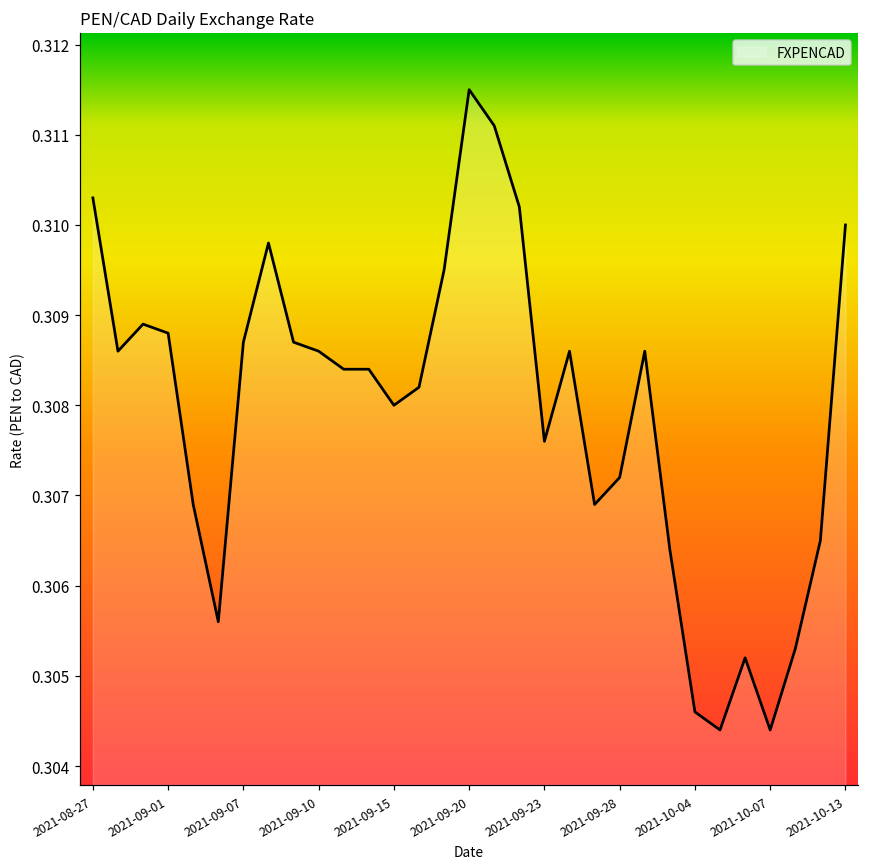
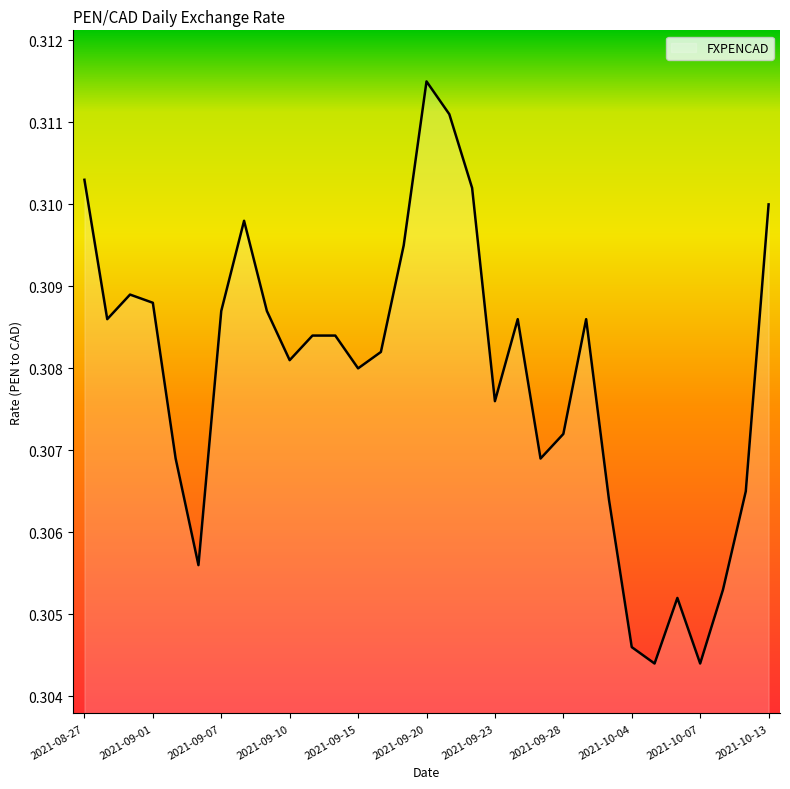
2021-09-10: 0.3086 -> 0.3081
